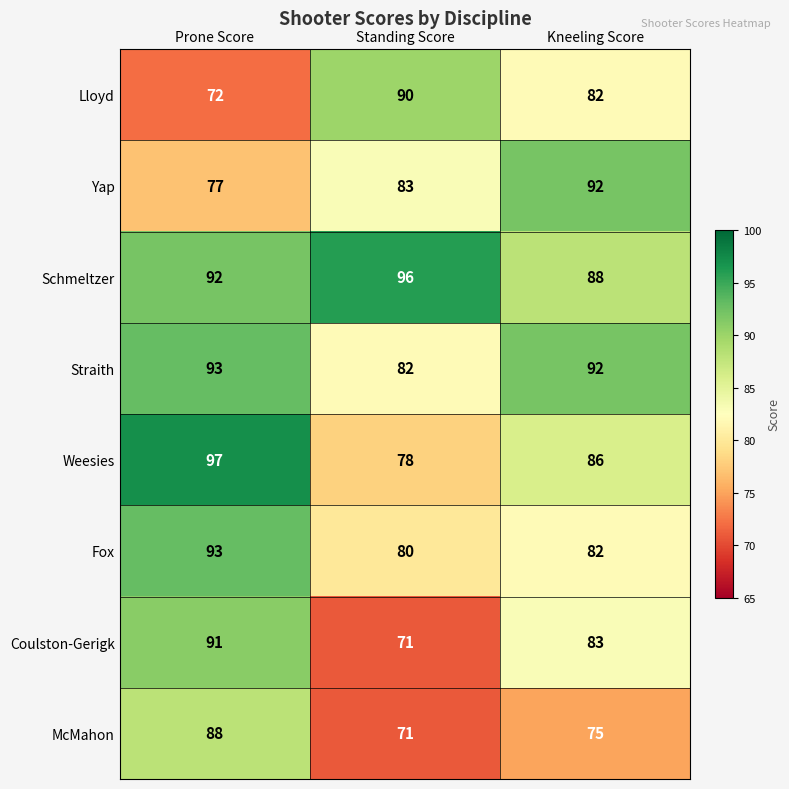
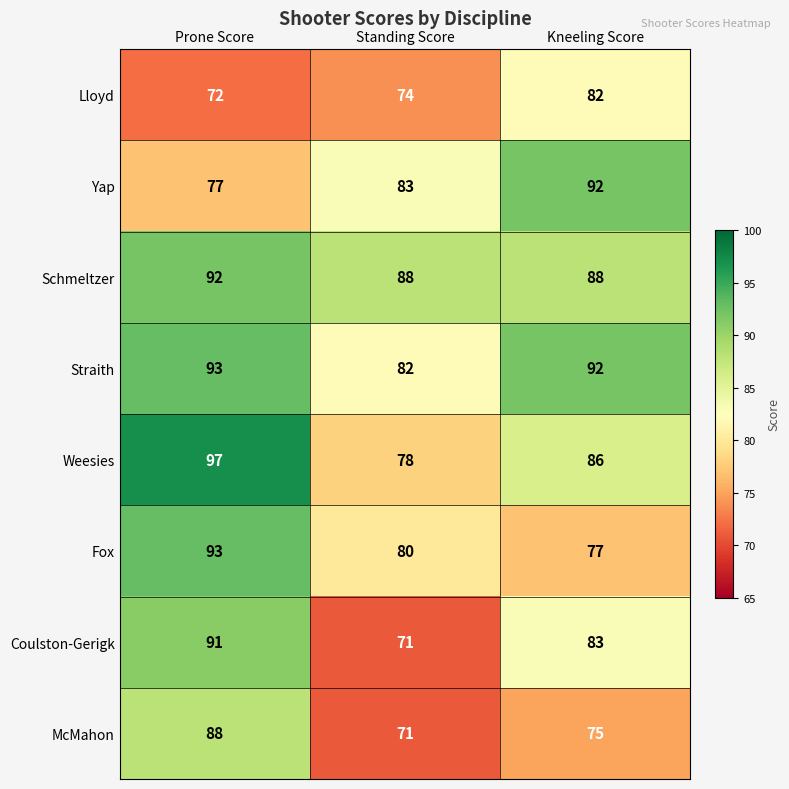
Lloyd, Standing Score: 90 -> 74
Schmeltzer, Standing Score: 96 -> 88
Fox, Kneeling Score: 82 -> 77
